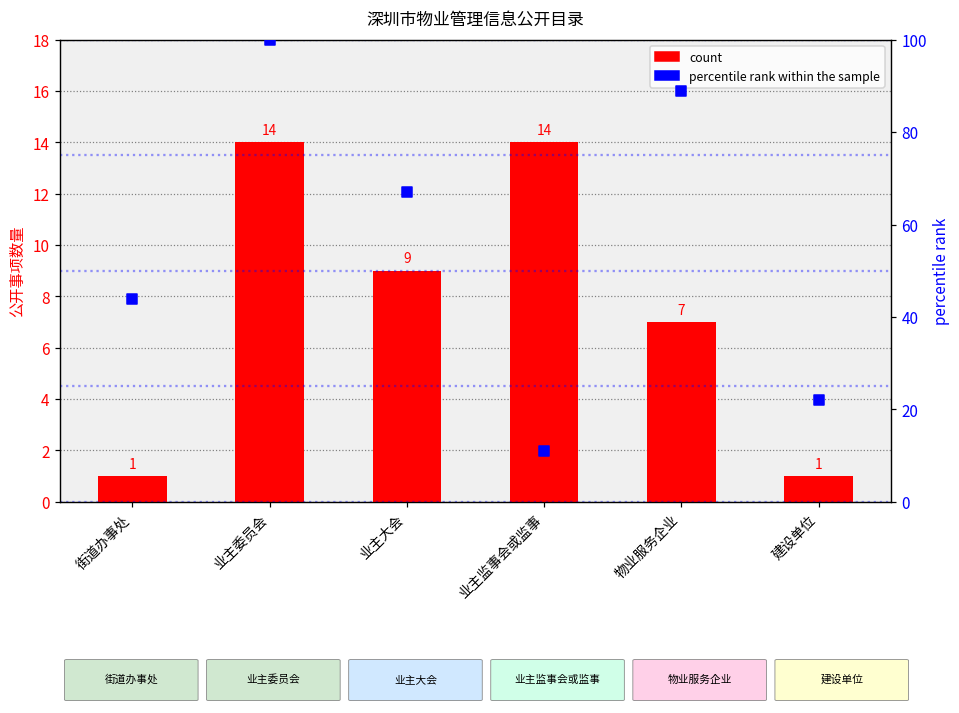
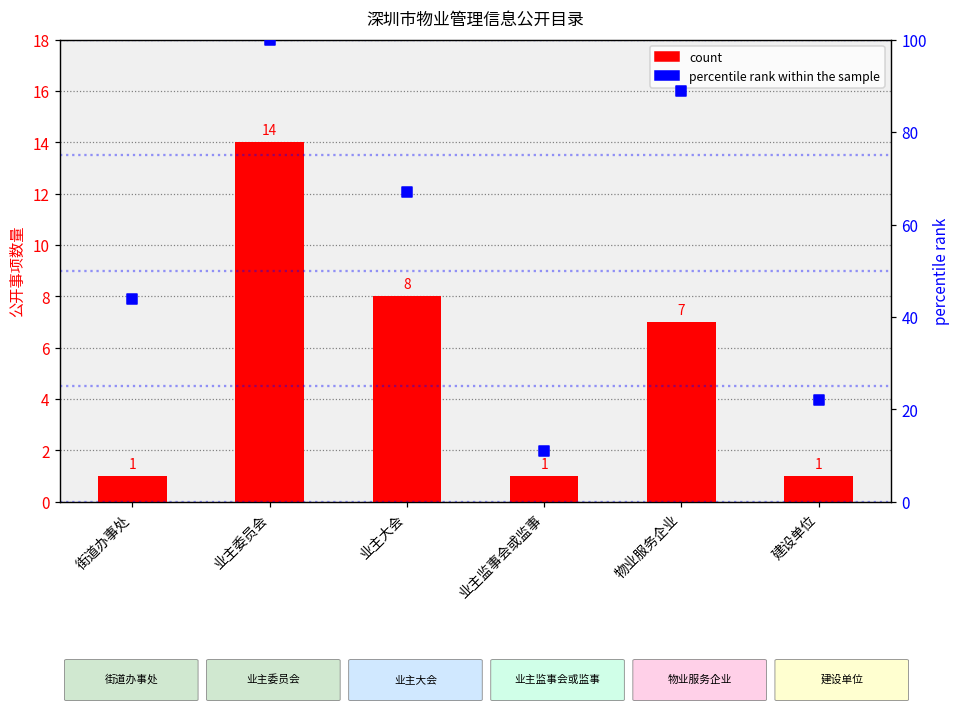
count, 业主大会: 9 -> 8
count, 业主监事会或监事: 14 -> 1
